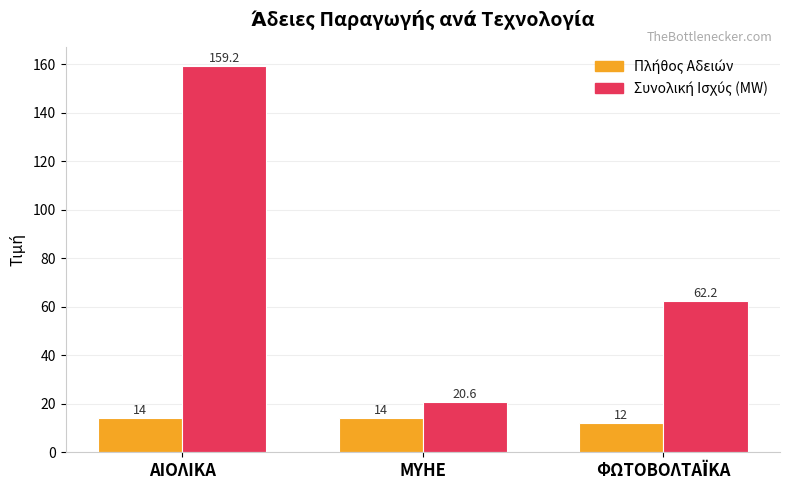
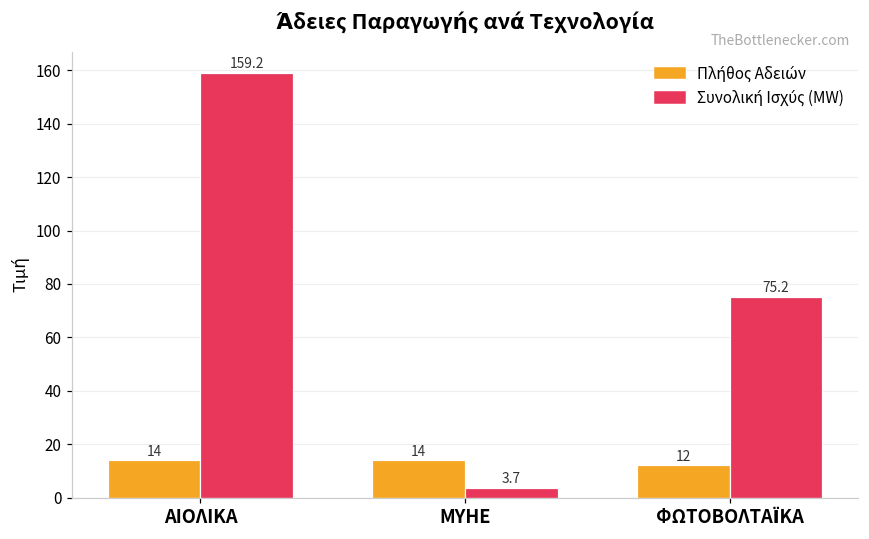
Συνολική Ισχύς (MW), ΜΥΗΕ: 20.6 -> 3.7
Συνολική Ισχύς (MW), ΦΩΤΟΒΟΛΤΑΪΚΑ: 62.2 -> 75.2
